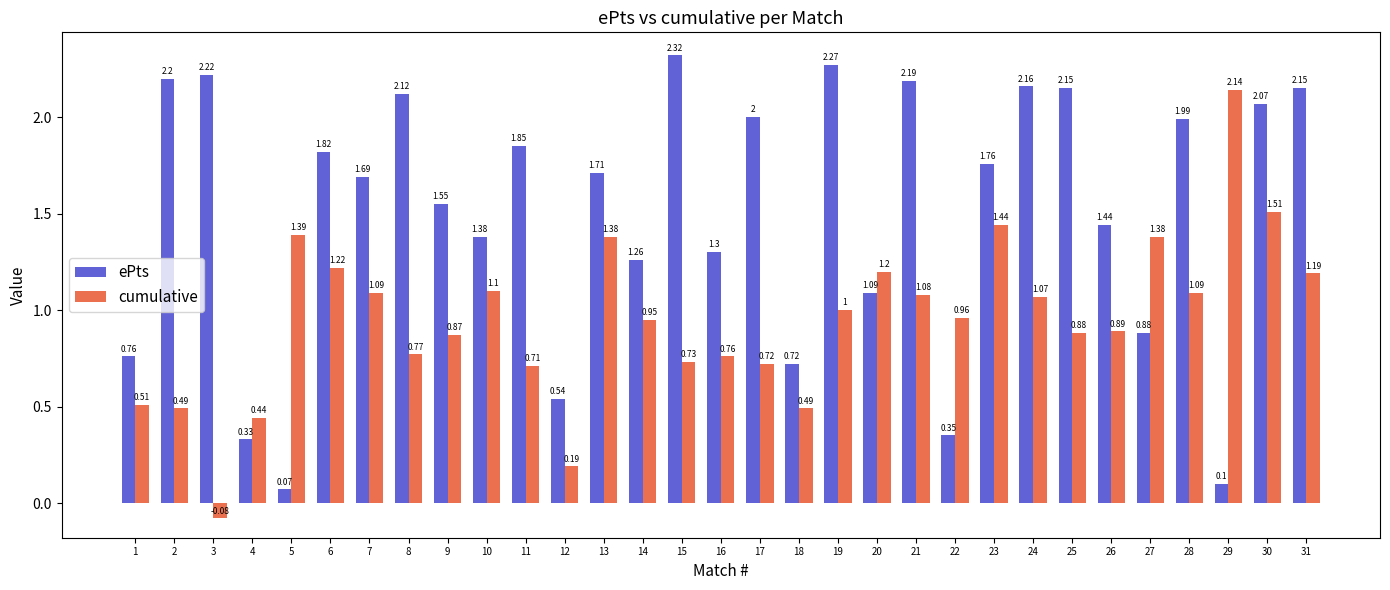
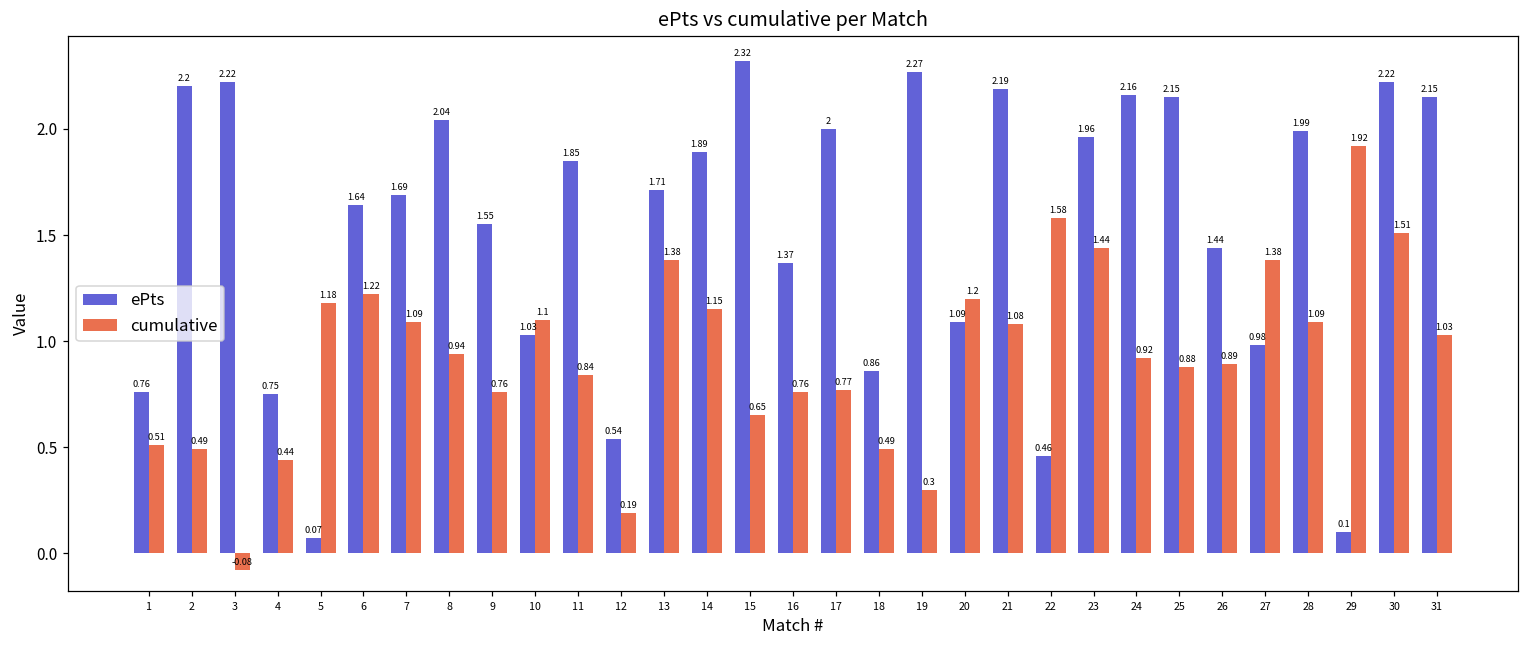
ePts, 4: 0.33 -> 0.75
cumulative, 5: 1.39 -> 1.18
ePts, 6: 1.82 -> 1.64
ePts, 8: 2.12 -> 2.04
cumulative, 8: 0.77 -> 0.94
cumulative, 9: 0.87 -> 0.76
ePts, 10: 1.38 -> 1.03
cumulative, 11: 0.71 -> 0.84
ePts, 14: 1.26 -> 1.89
cumulative, 14: 0.95 -> 1.15
cumulative, 15: 0.73 -> 0.65
ePts, 16: 1.3 -> 1.37
cumulative, 17: 0.72 -> 0.77
ePts, 18: 0.72 -> 0.86
cumulative, 19: 1 -> 0.3
ePts, 22: 0.35 -> 0.46
cumulative, 22: 0.96 -> 1.58
ePts, 23: 1.76 -> 1.96
cumulative, 24: 1.07 -> 0.92
ePts, 27: 0.88 -> 0.98
cumulative, 29: 2.14 -> 1.92
ePts, 30: 2.07 -> 2.22
cumulative, 31: 1.19 -> 1.03
